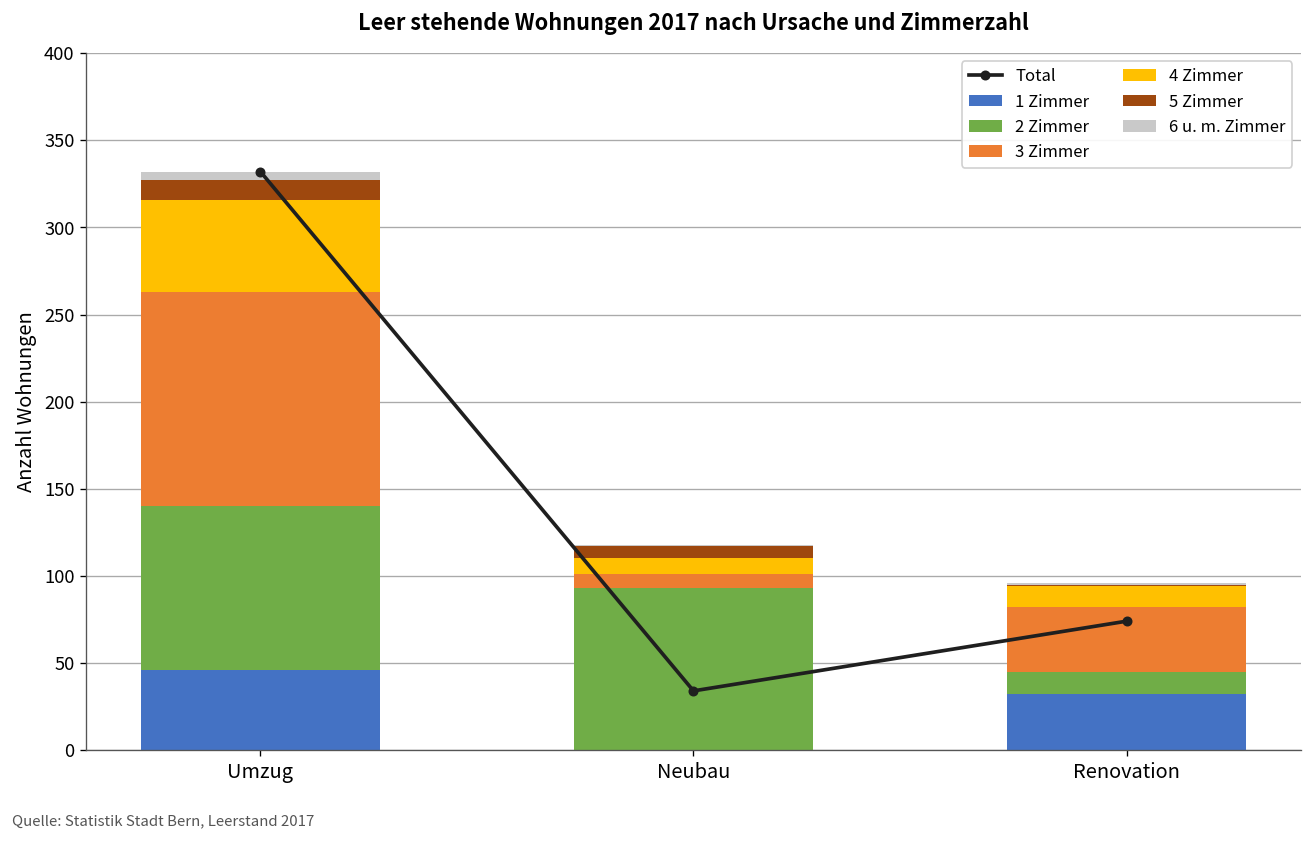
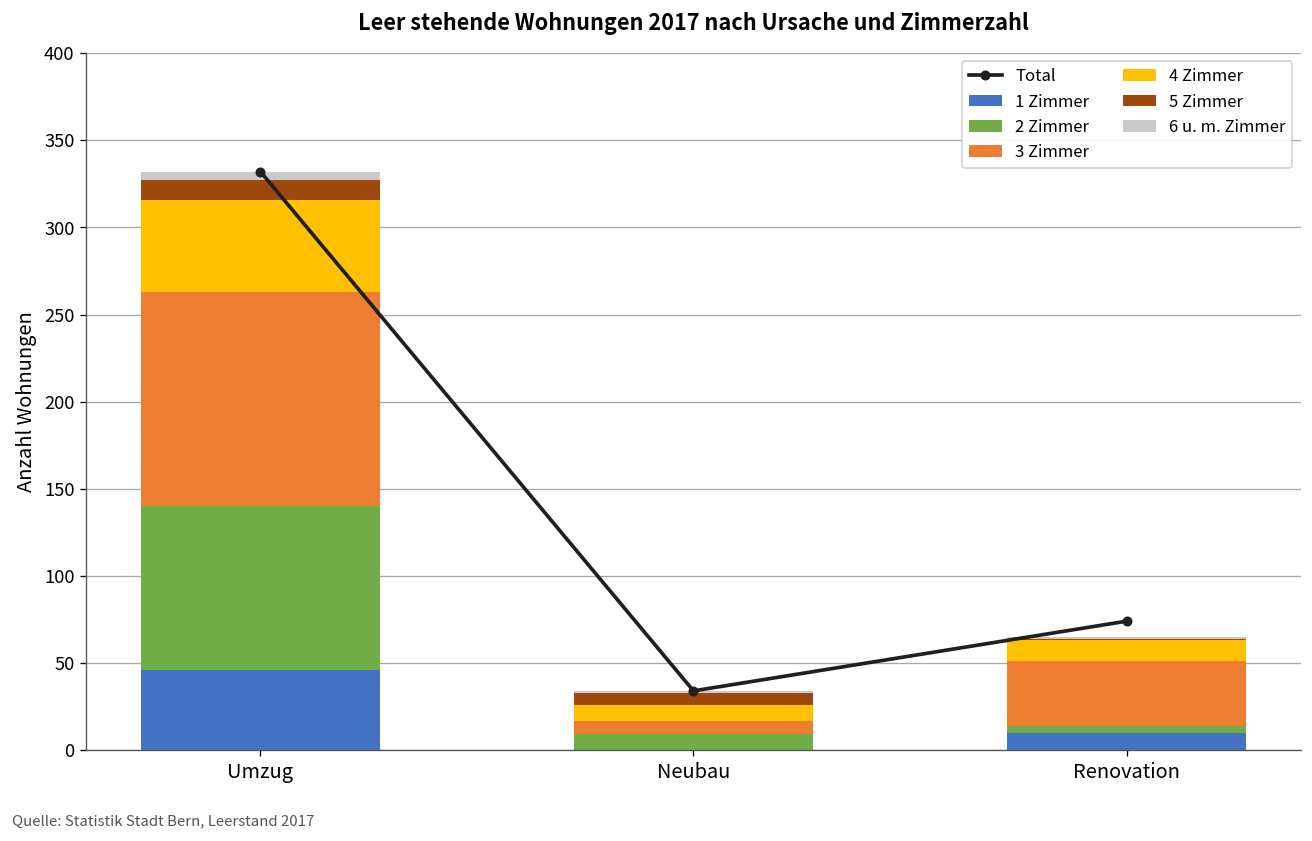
2 Zimmer, Neubau: 93 -> 9
1 Zimmer, Renovation: 32 -> 10
2 Zimmer, Renovation: 13 -> 4
